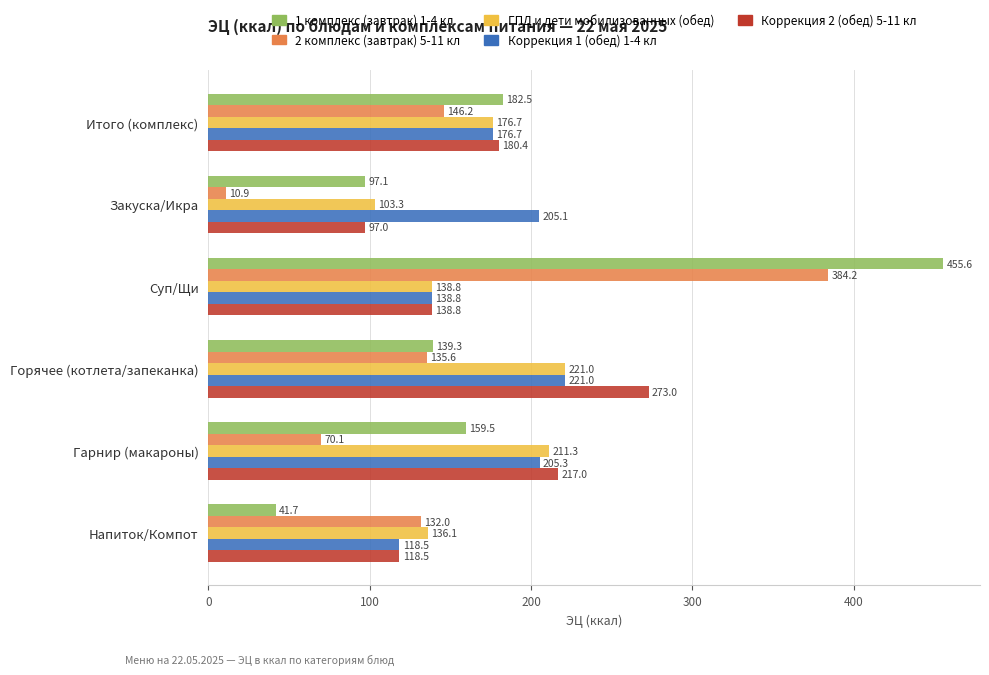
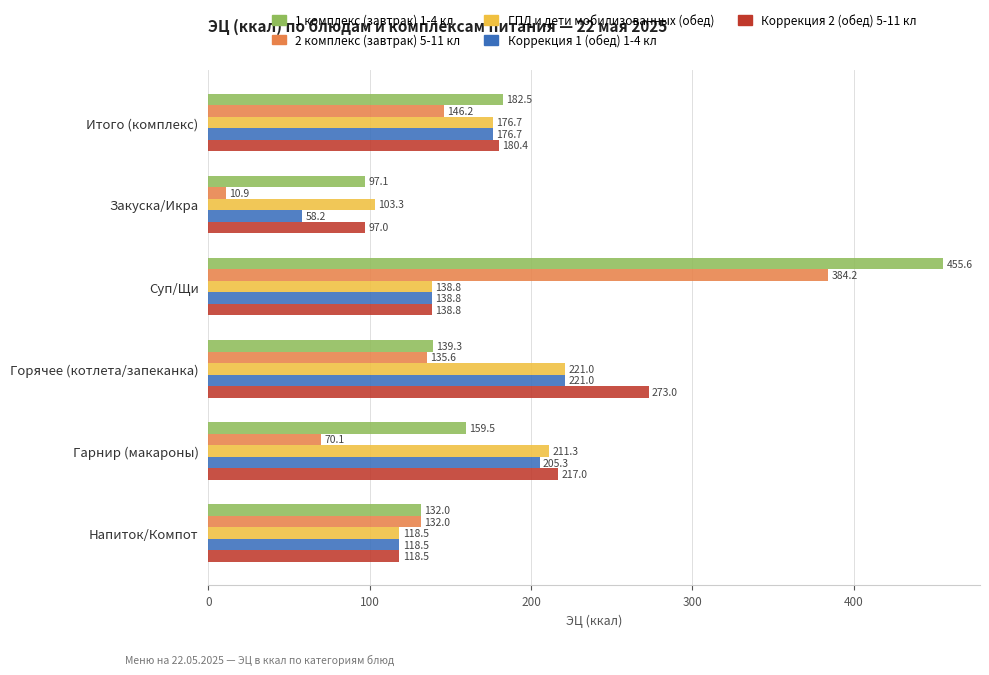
Коррекция 1 (обед) 1-4 кл, Закуска/Икра: 205.1 -> 58.2
1 комплекс (завтрак) 1-4 кл, Напиток/Компот: 41.7 -> 132.0
ГПД и дети мобилизованных (обед), Напиток/Компот: 136.1 -> 118.5
